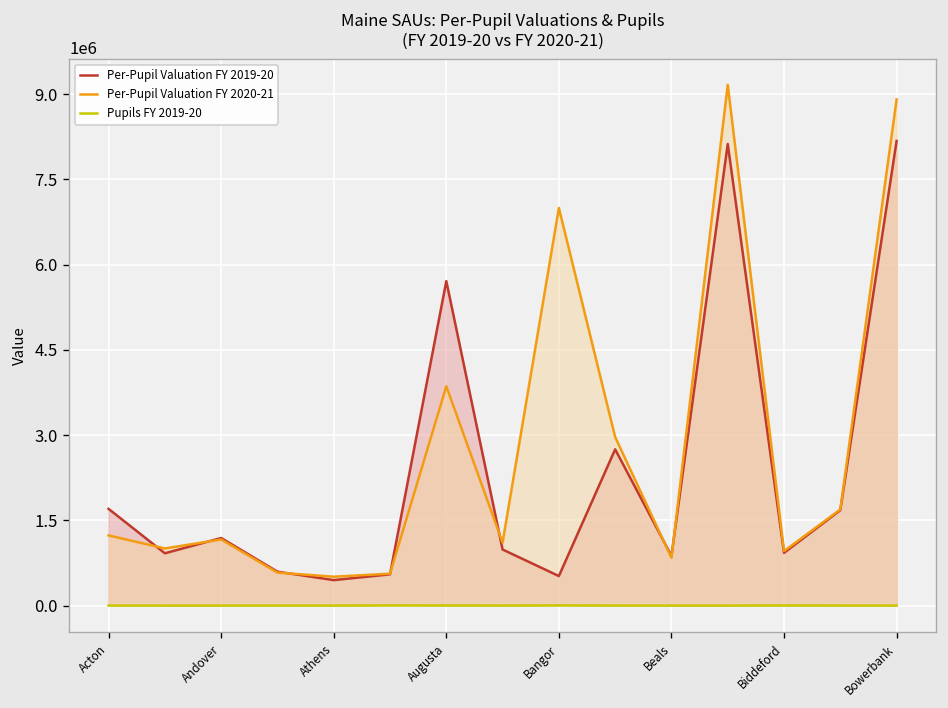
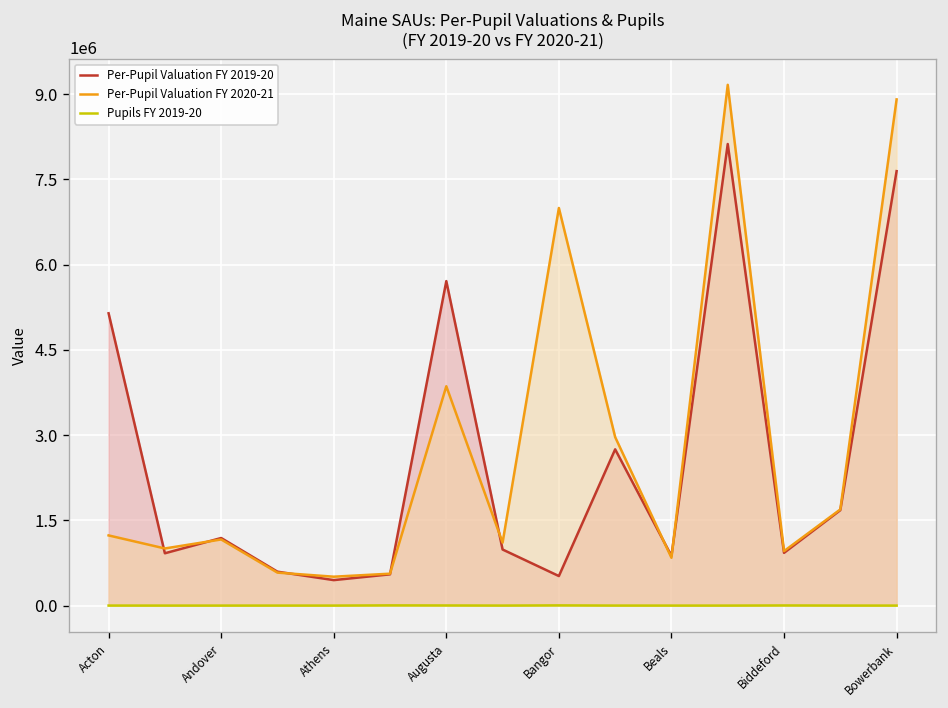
Per-Pupil Valuation FY 2019-20, Acton: 1700000 -> 5100000
Per-Pupil Valuation FY 2019-20, Bowerbank: 8200000 -> 7600000
